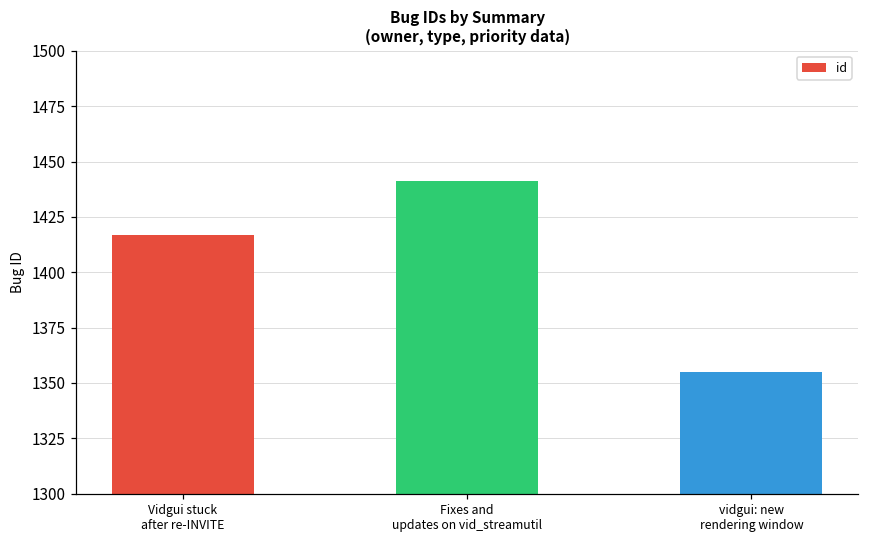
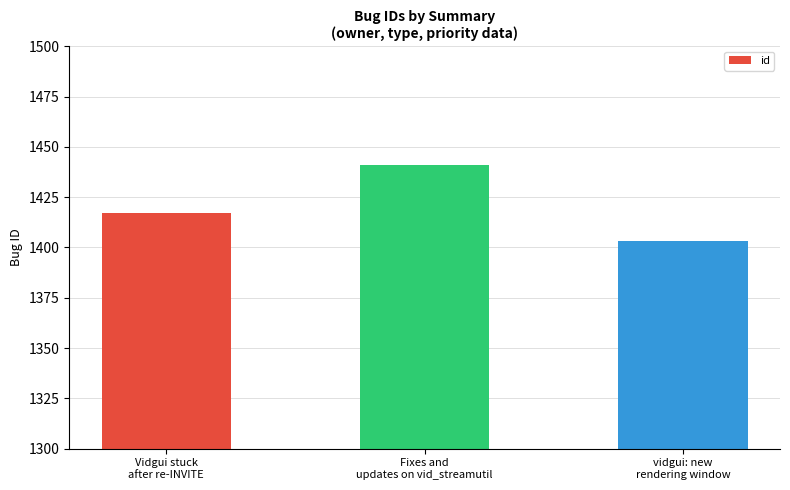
vidgui: new rendering window: 1355 -> 1403
